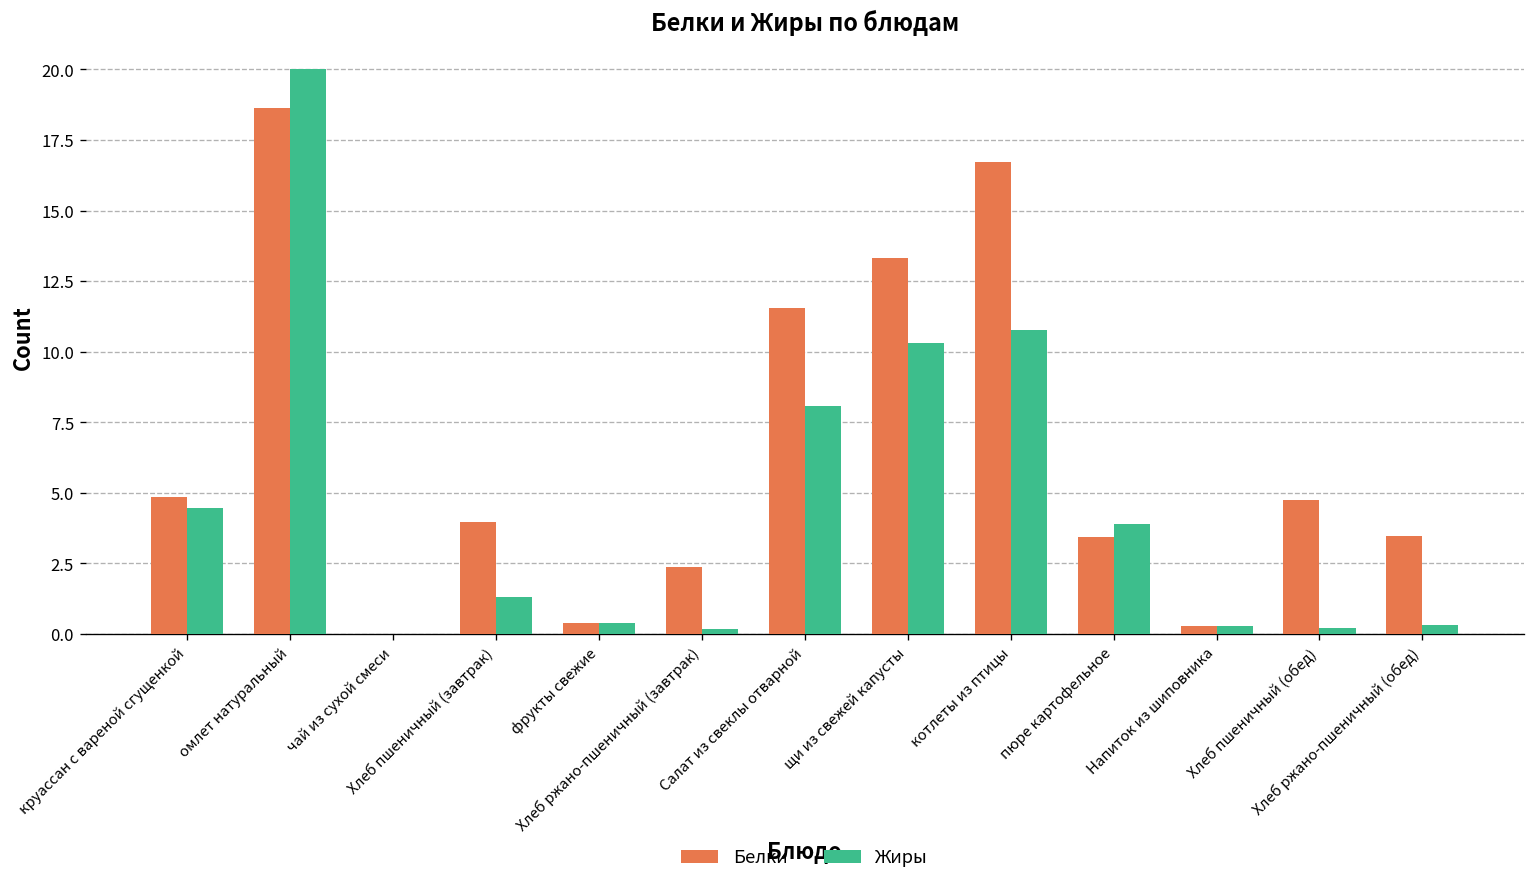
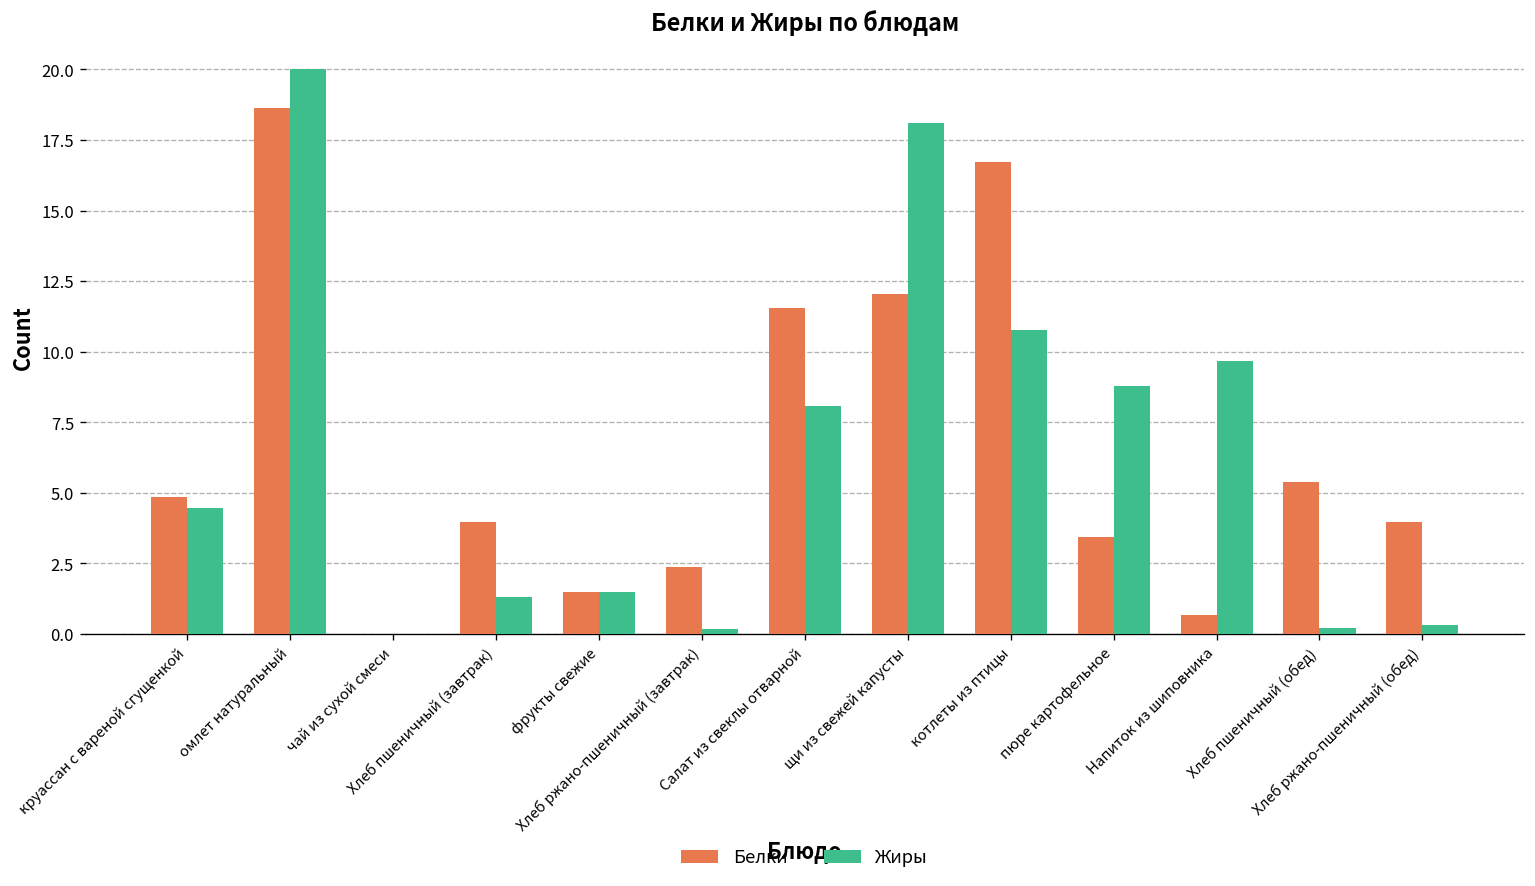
Белки, фрукты свежие: 0.4 -> 1.5
Жиры, фрукты свежие: 0.4 -> 1.5
Белки, щи из свежей капусты: 13.3 -> 12.1
Жиры, щи из свежей капусты: 10.3 -> 18.1
Жиры, пюре картофельное: 3.9 -> 8.8
Белки, Напиток из шиповника: 0.3 -> 0.7
Жиры, Напиток из шиповника: 0.3 -> 9.7
Белки, Хлеб пшеничный (обед): 4.7 -> 5.4
Белки, Хлеб ржано-пшеничный (обед): 3.5 -> 4.0
